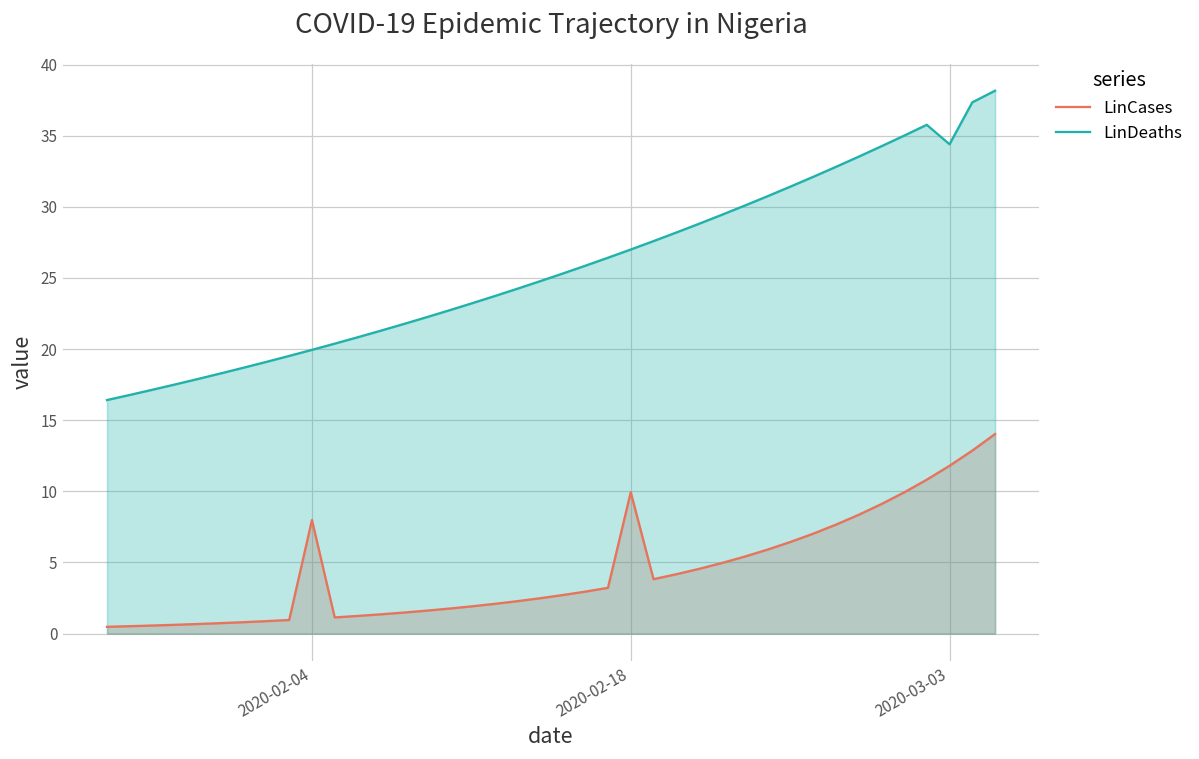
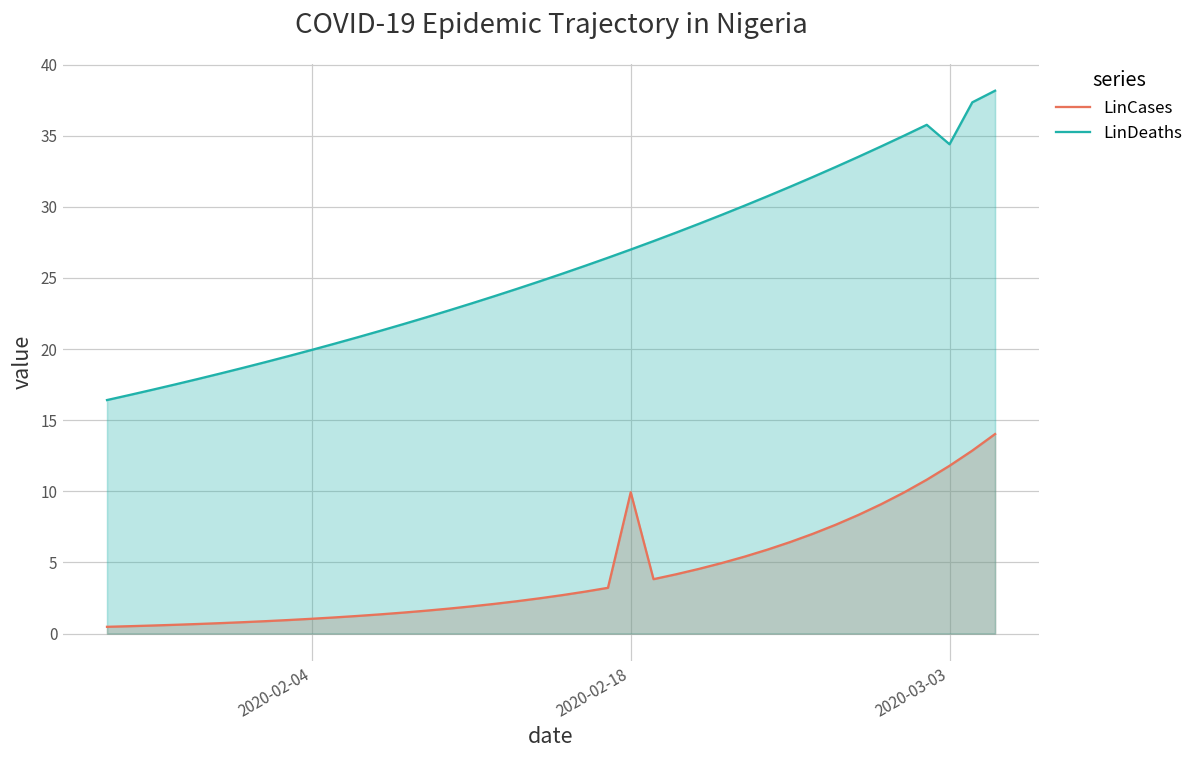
LinCases, 2020-02-04: 8.0 -> 1.0
